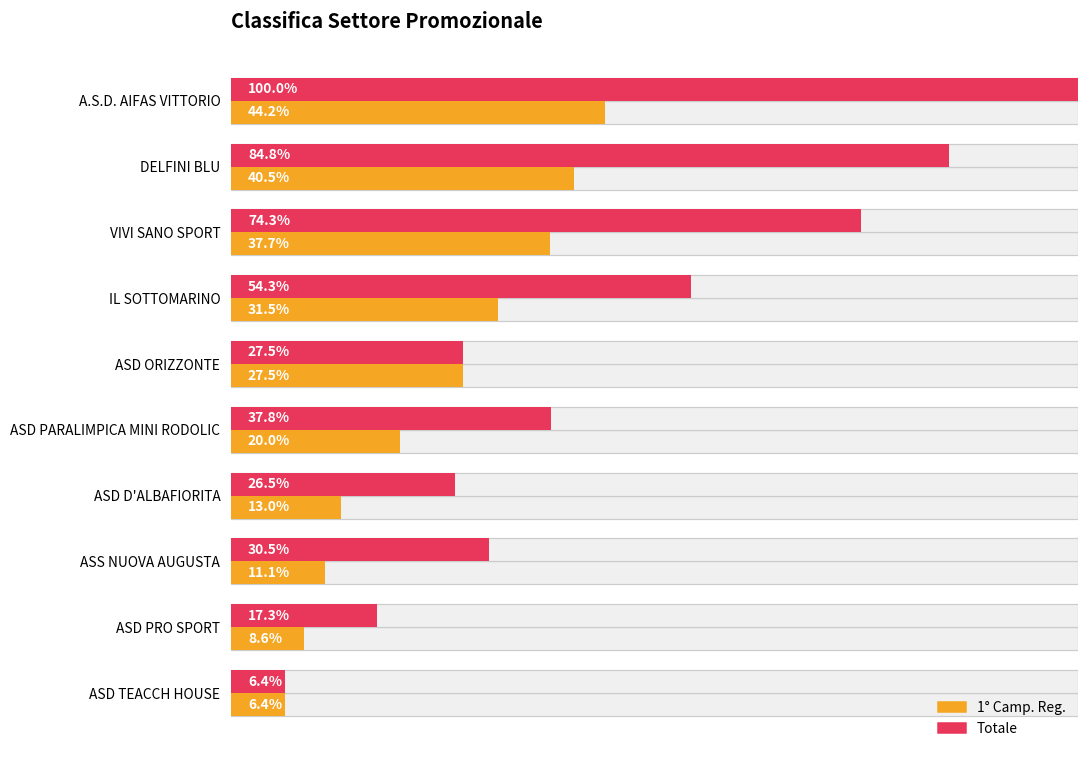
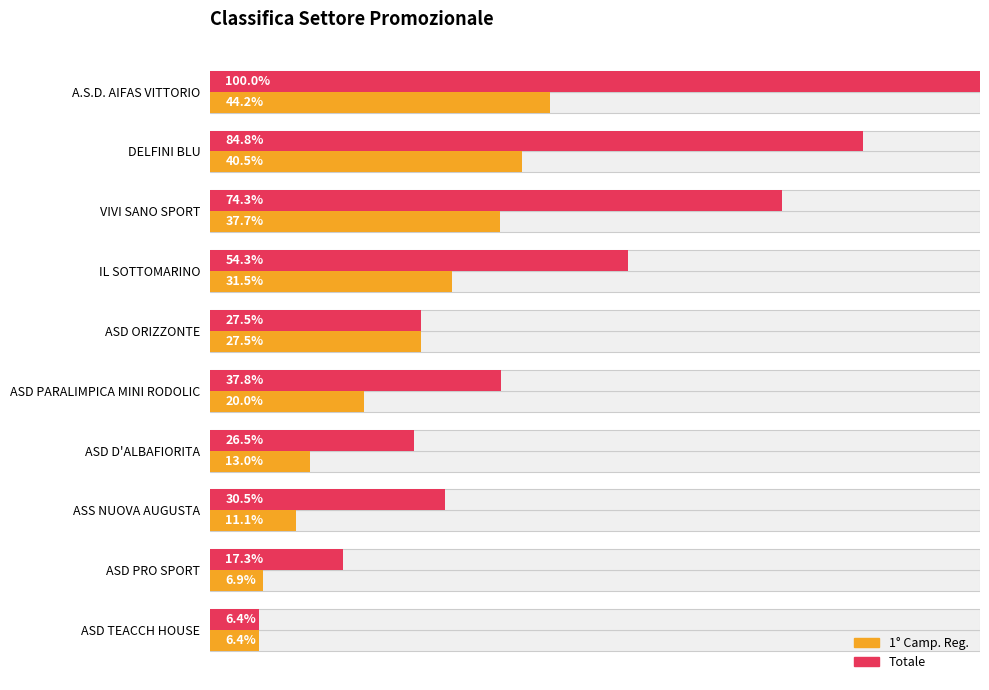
1° Camp. Reg., ASD PRO SPORT: 8.6% -> 6.9%
